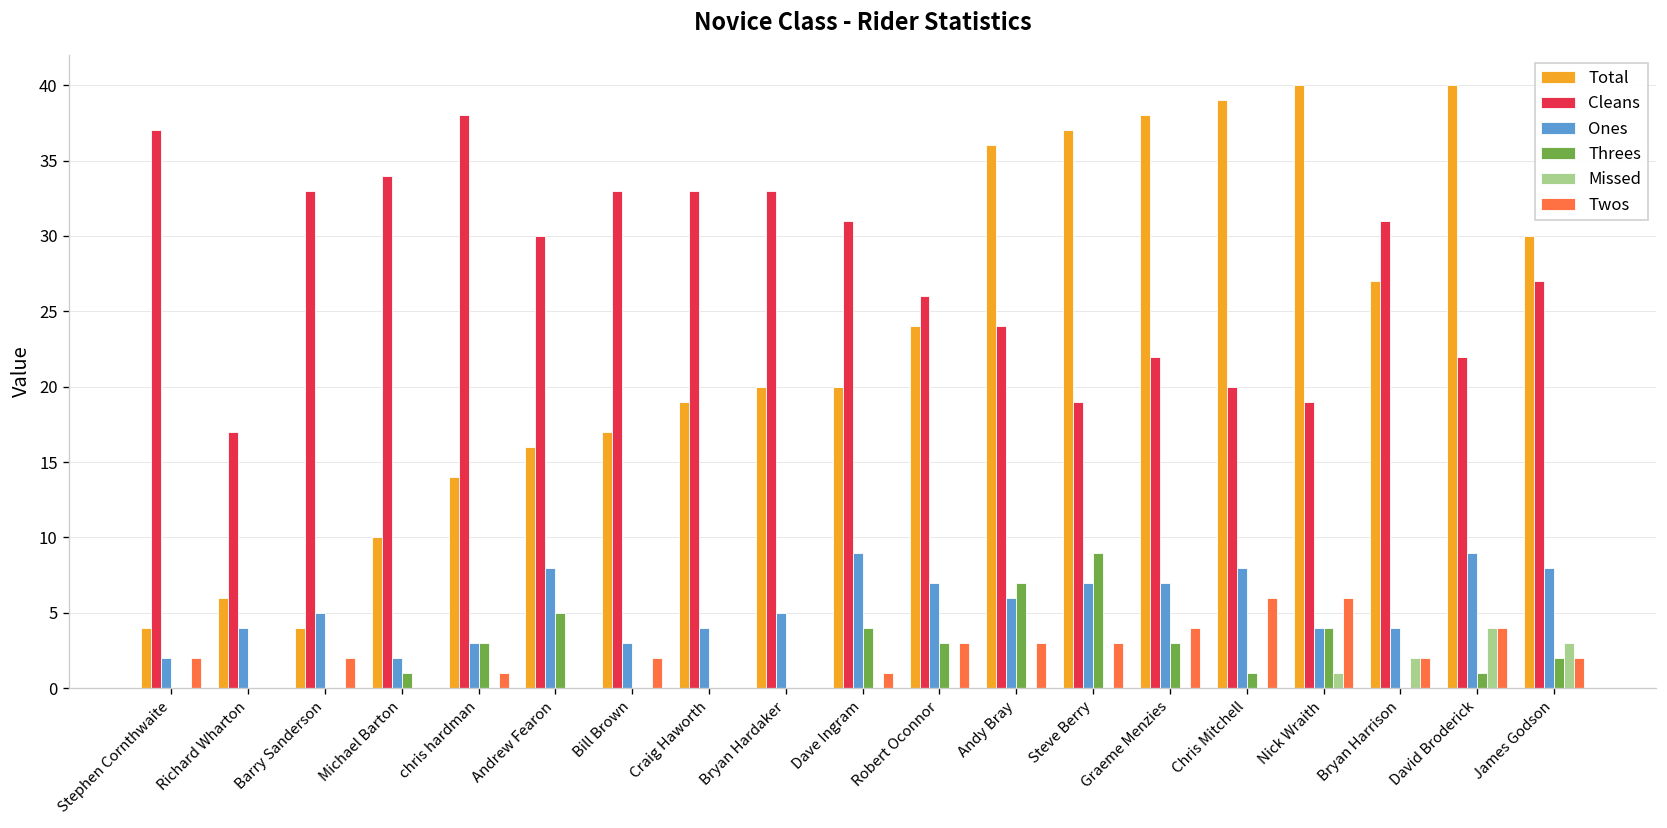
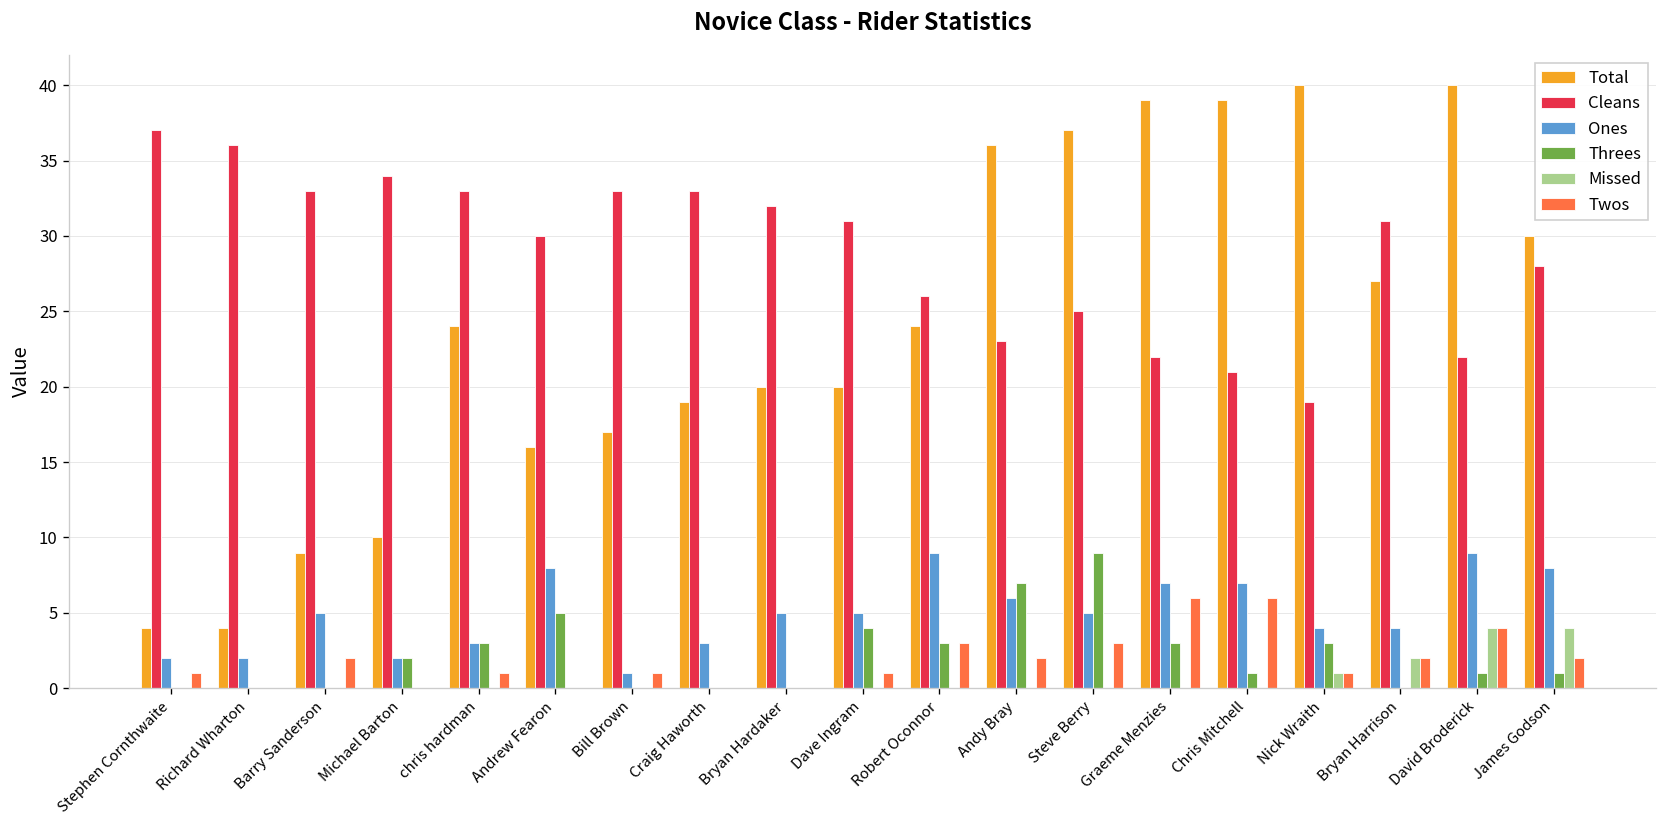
Twos, Stephen Cornthwaite: 2 -> 1
Total, Richard Wharton: 6 -> 4
Cleans, Richard Wharton: 17 -> 36
Ones, Richard Wharton: 4 -> 2
Total, Barry Sanderson: 4 -> 9
Threes, Michael Barton: 1 -> 2
Total, chris hardman: 14 -> 24
Cleans, chris hardman: 38 -> 33
Ones, Bill Brown: 3 -> 1
Twos, Bill Brown: 2 -> 1
Ones, Craig Haworth: 4 -> 3
Cleans, Bryan Hardaker: 33 -> 32
Ones, Dave Ingram: 9 -> 5
Ones, Robert Oconnor: 7 -> 9
Cleans, Andy Bray: 24 -> 23
Twos, Andy Bray: 3 -> 2
Cleans, Steve Berry: 19 -> 25
Ones, Steve Berry: 7 -> 5
Total, Graeme Menzies: 38 -> 39
Twos, Graeme Menzies: 4 -> 6
Cleans, Chris Mitchell: 20 -> 21
Ones, Chris Mitchell: 8 -> 7
Threes, Nick Wraith: 4 -> 3
Twos, Nick Wraith: 6 -> 1
Cleans, James Godson: 27 -> 28
Threes, James Godson: 2 -> 1
Missed, James Godson: 3 -> 4
